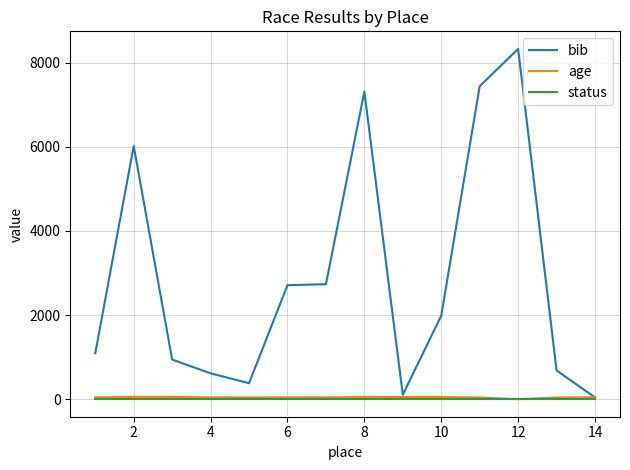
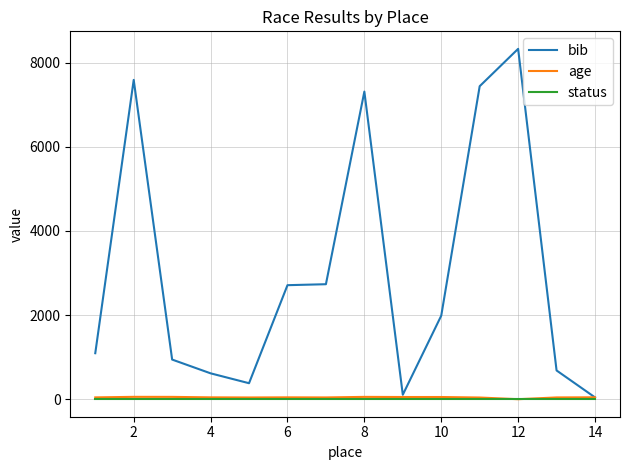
bib, 2: 6000 -> 7600
